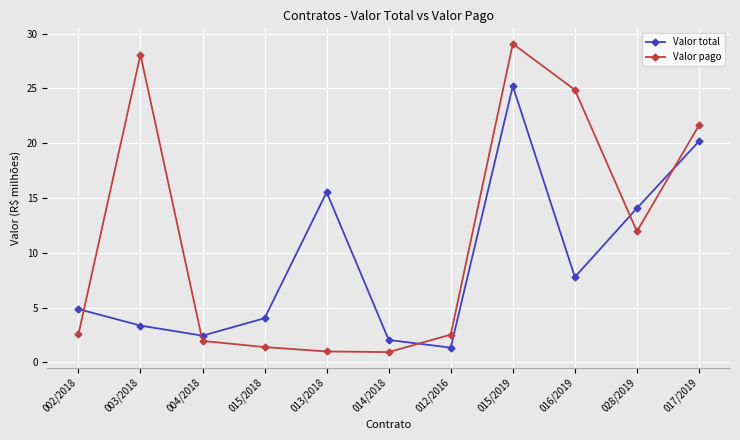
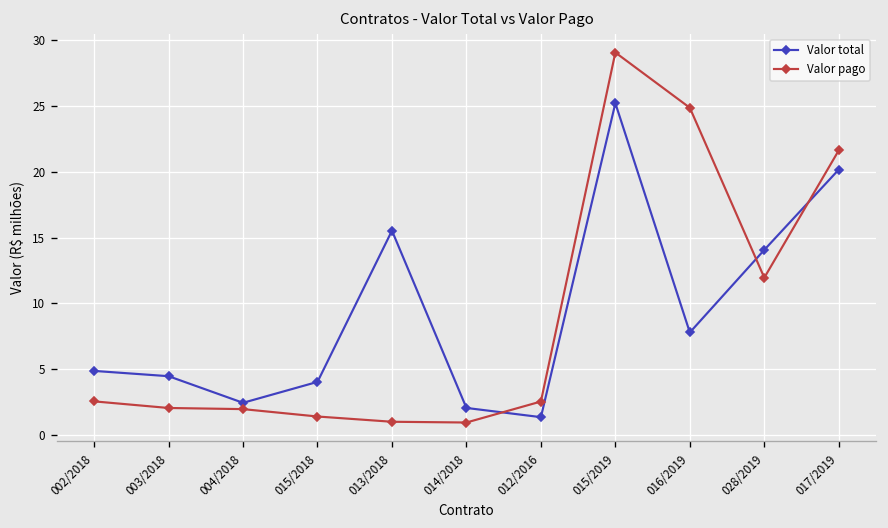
Valor total, 003/2018: 3.4 -> 4.5
Valor pago, 003/2018: 28.1 -> 2.0
